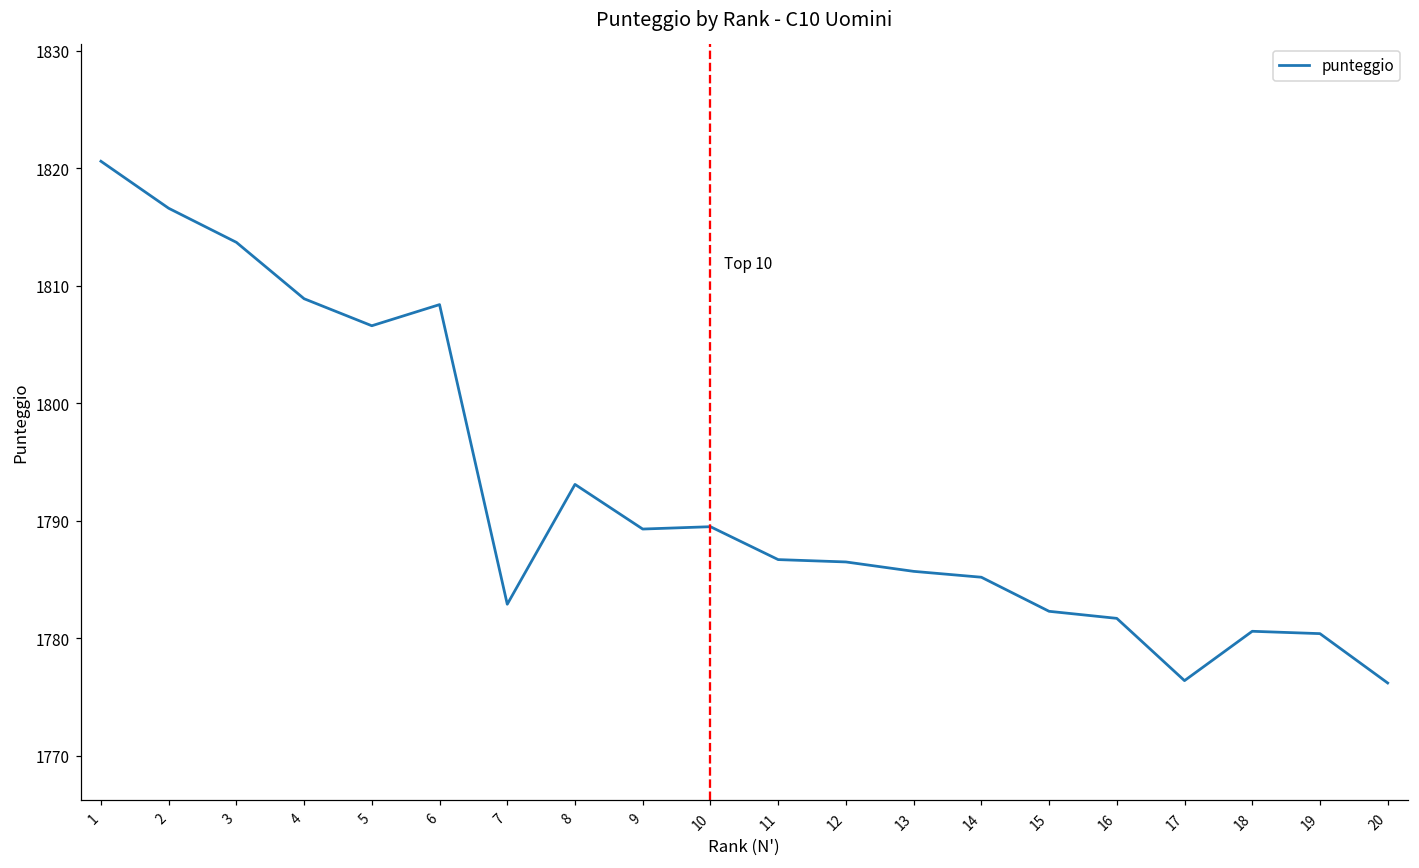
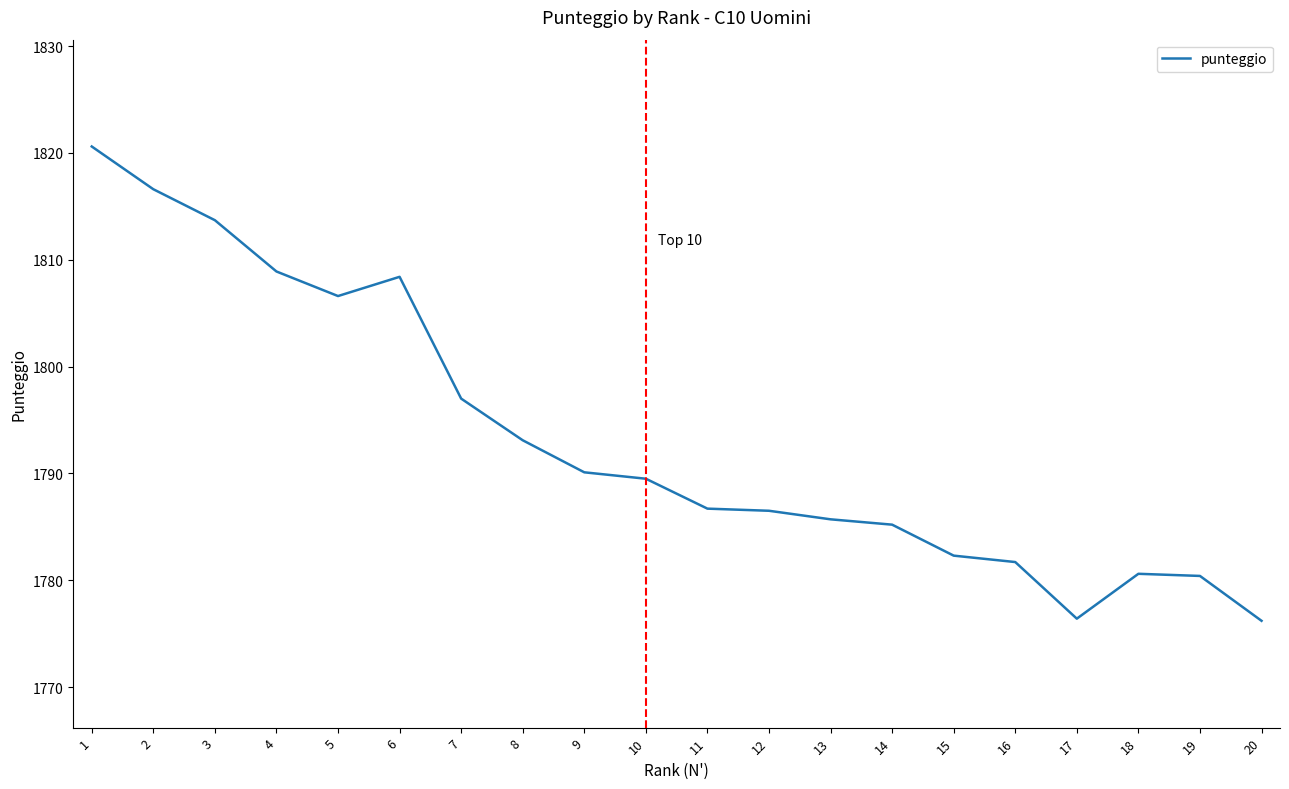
7: 1782.9 -> 1797.0
9: 1789.3 -> 1790.1
